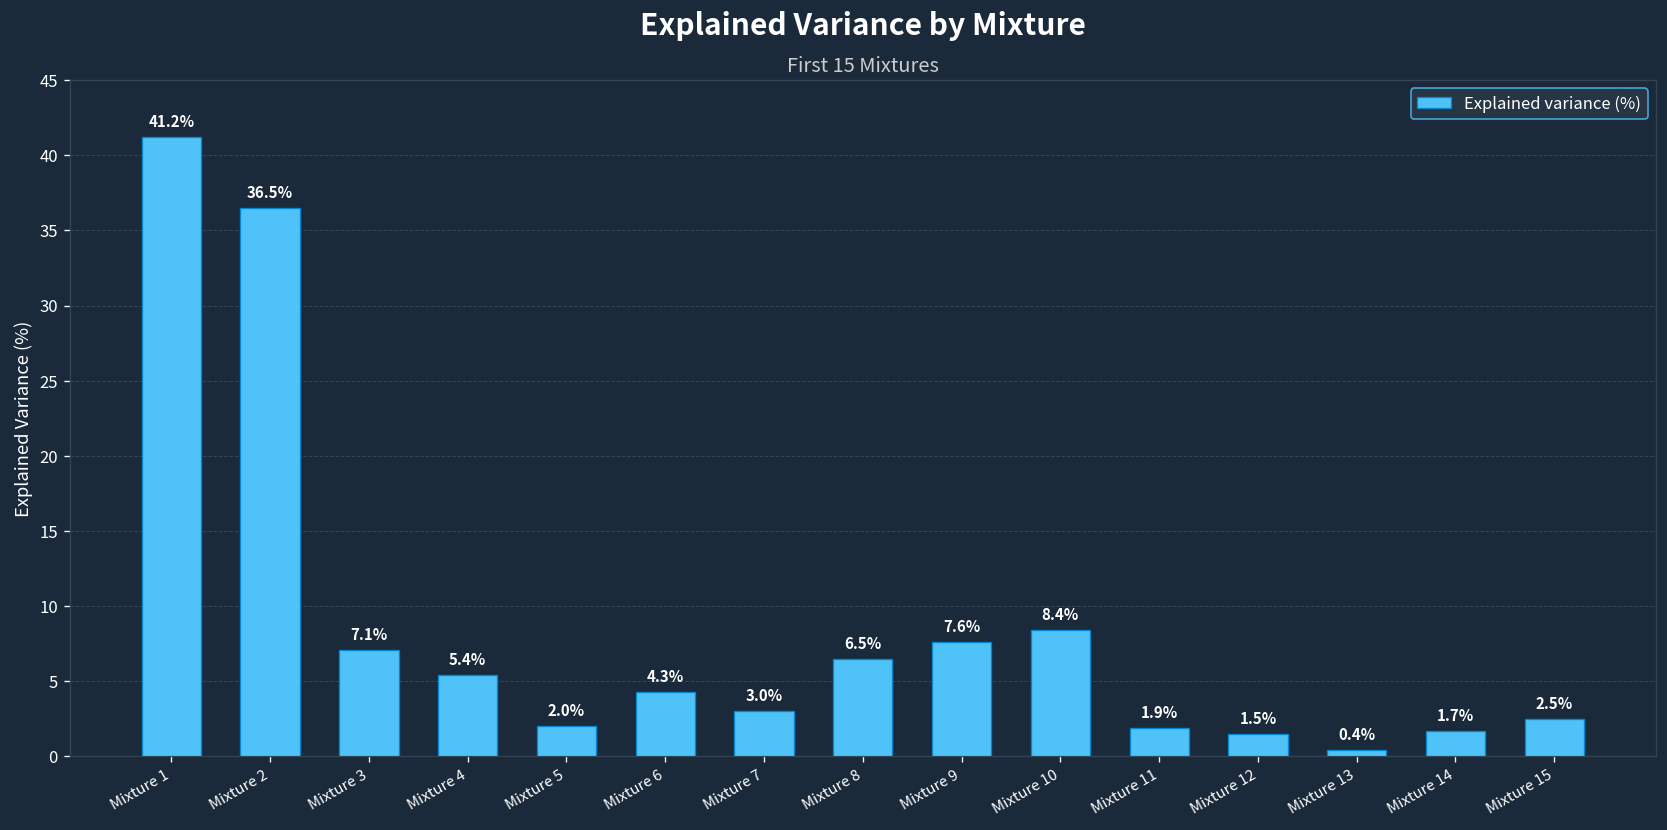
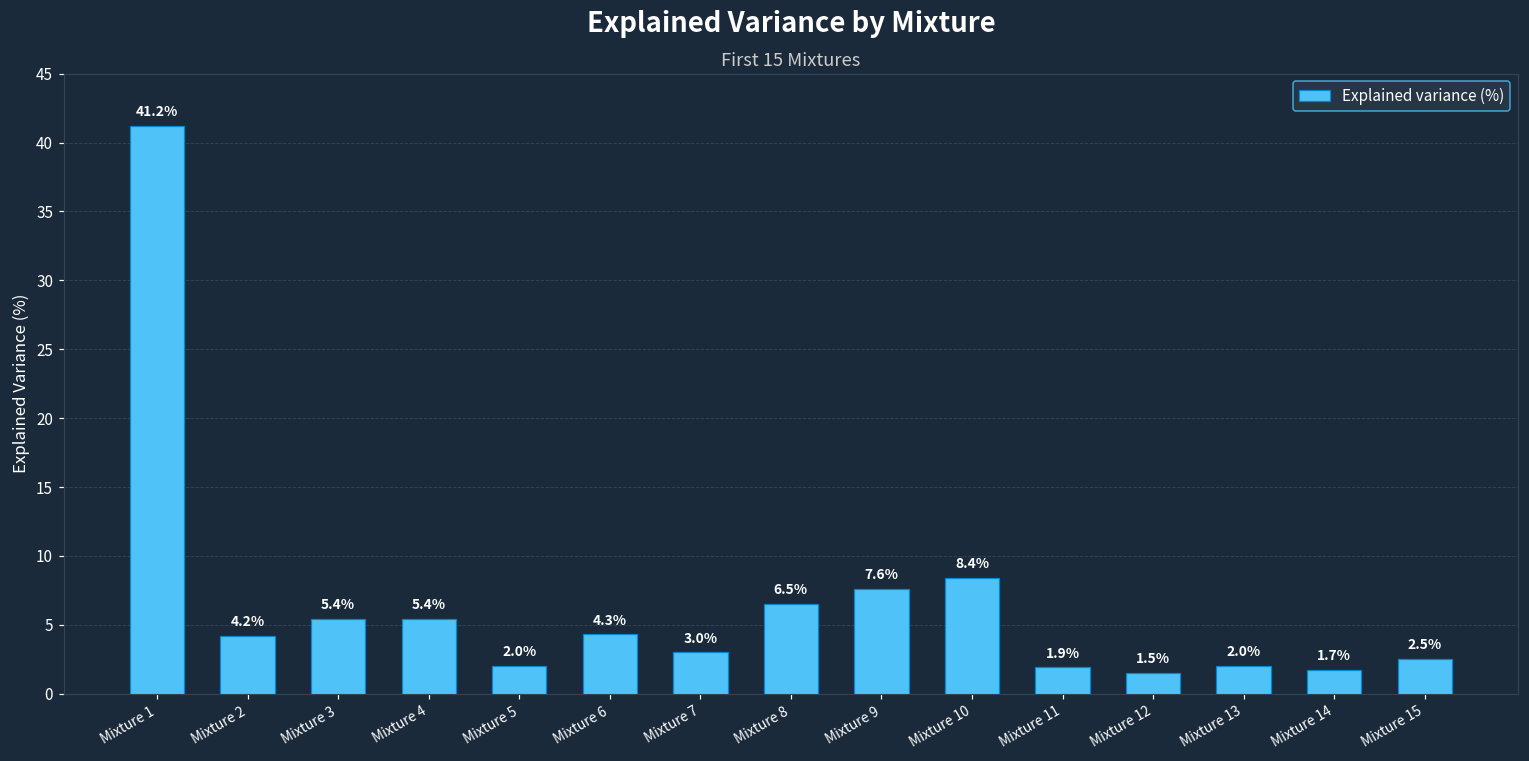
Mixture 2: 36.5% -> 4.2%
Mixture 3: 7.1% -> 5.4%
Mixture 13: 0.4% -> 2.0%
